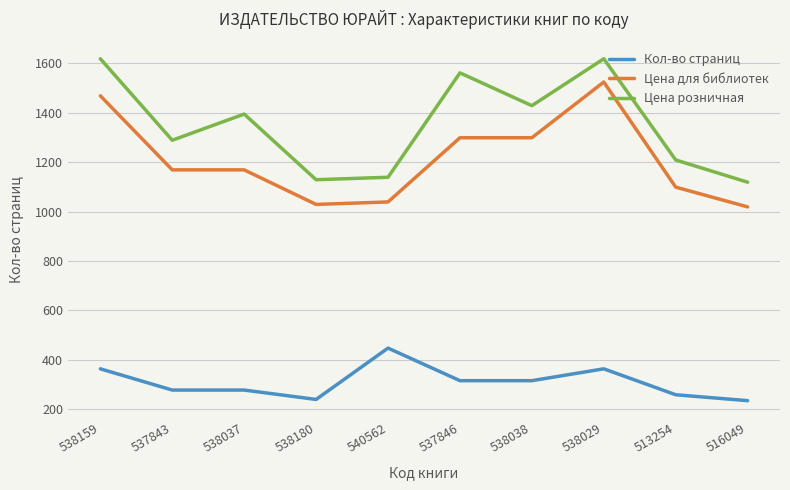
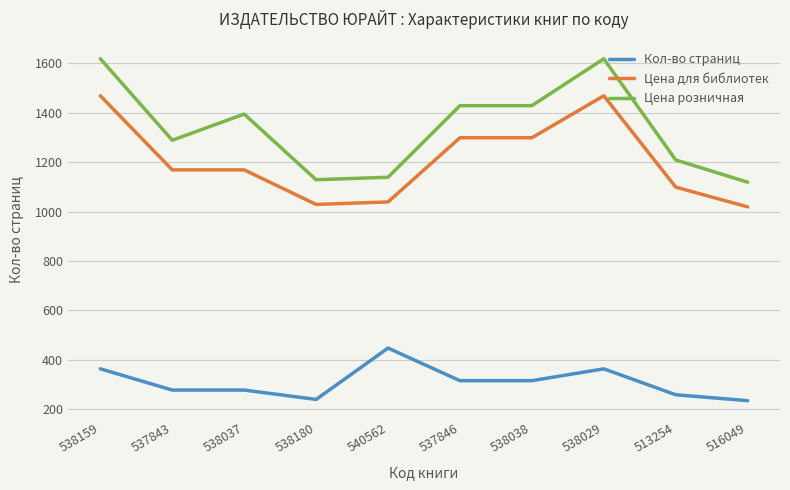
Цена розничная, 537846: 1560 -> 1430
Цена для библиотек, 538029: 1520 -> 1470
